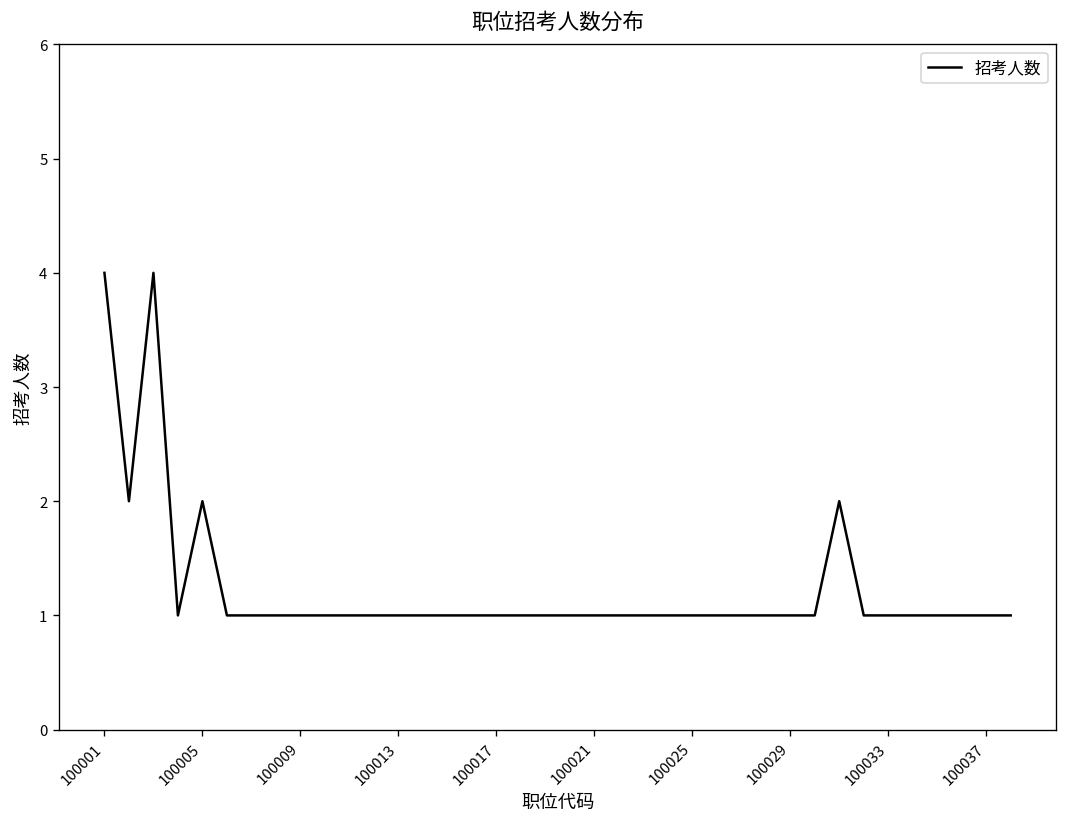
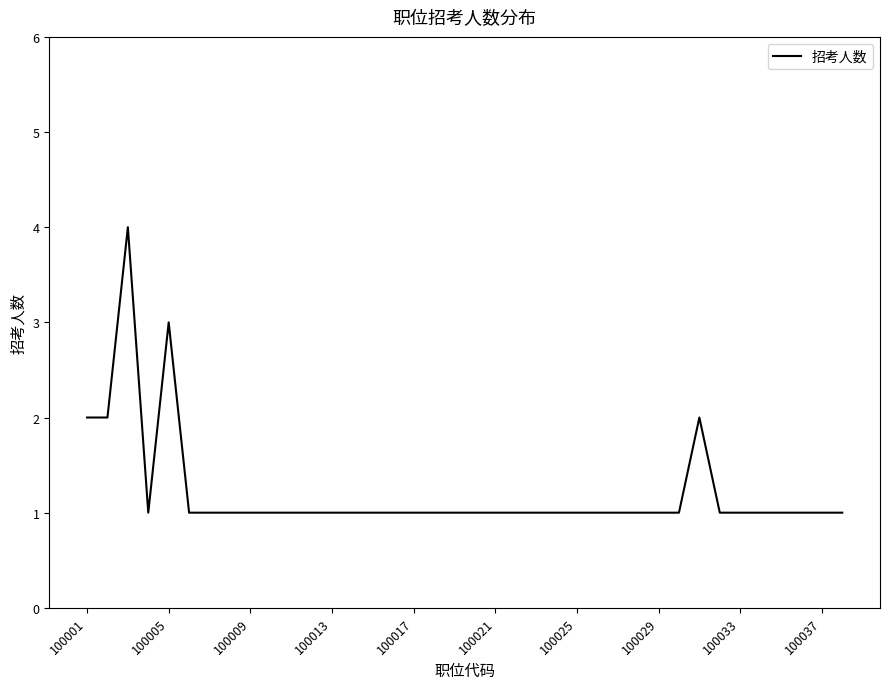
100001: 4 -> 2
100005: 2 -> 3
